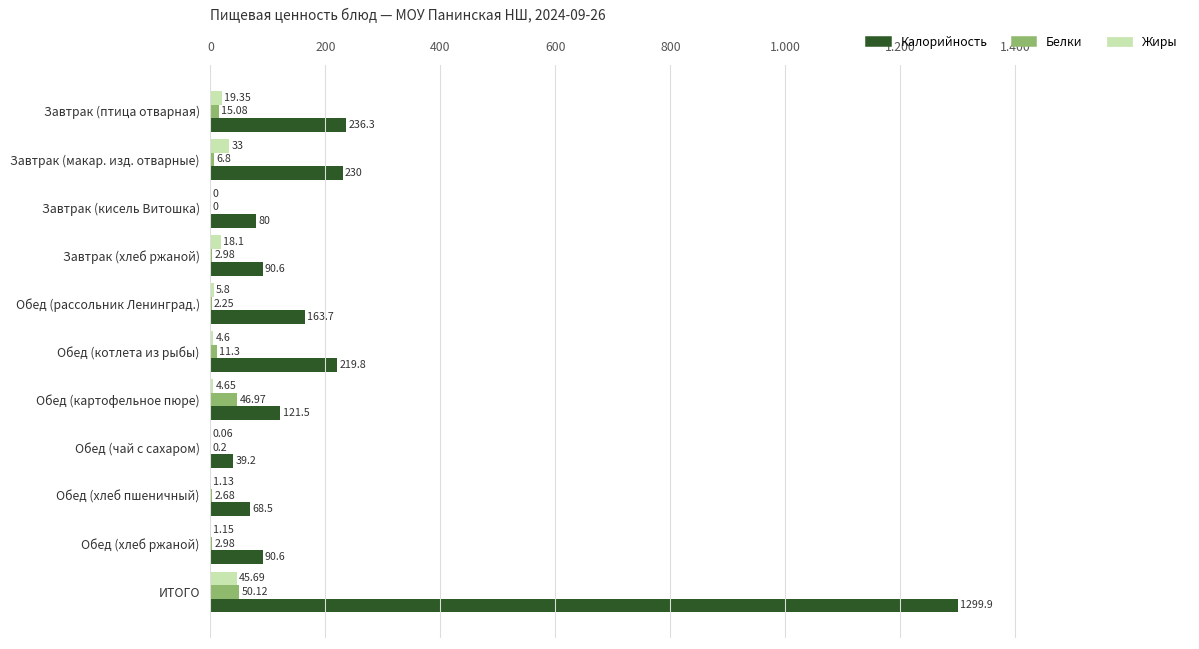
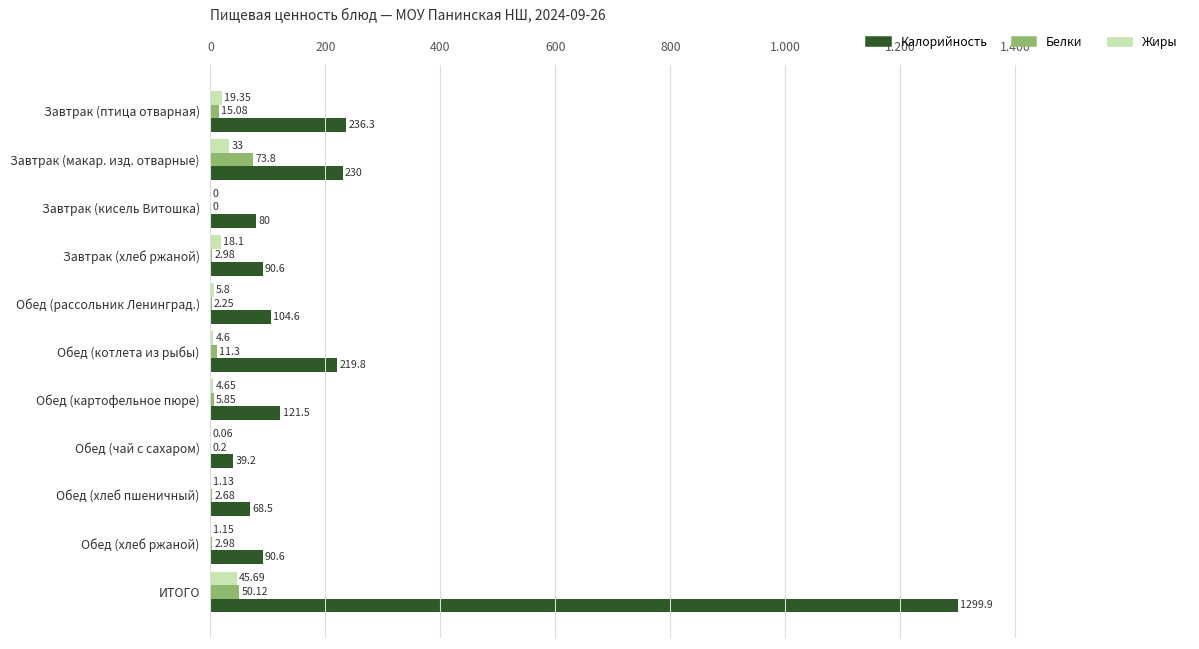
Белки, Завтрак (макар. изд. отварные): 6.8 -> 73.8
Калорийность, Обед (рассольник Ленинград.): 163.7 -> 104.6
Белки, Обед (картофельное пюре): 46.97 -> 5.85
